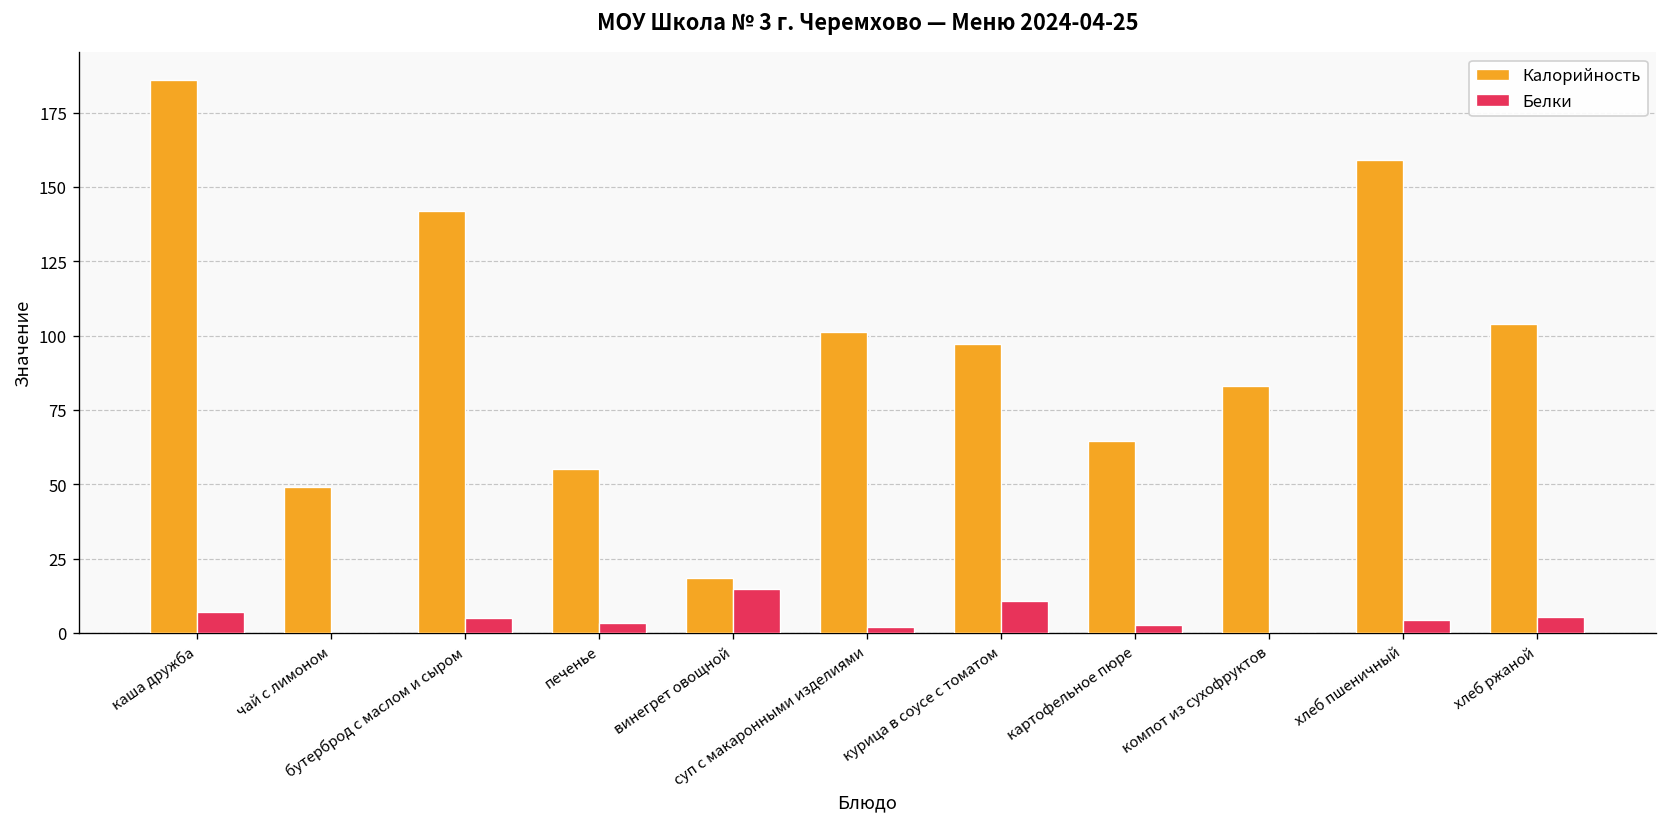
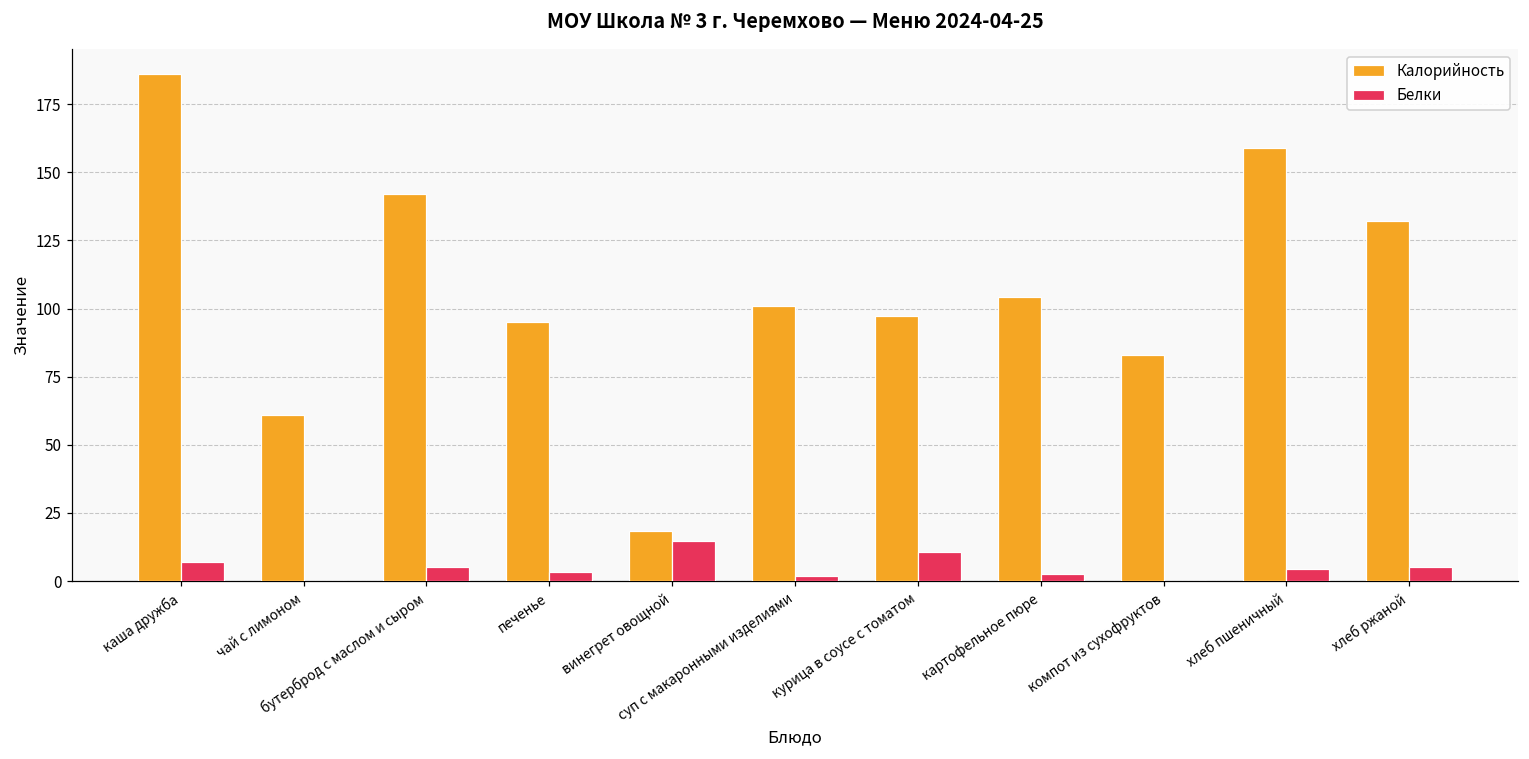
Калорийность, чай с лимоном: 49 -> 61
Калорийность, печенье: 55 -> 95
Калорийность, картофельное пюре: 65 -> 104
Калорийность, хлеб ржаной: 104 -> 132
